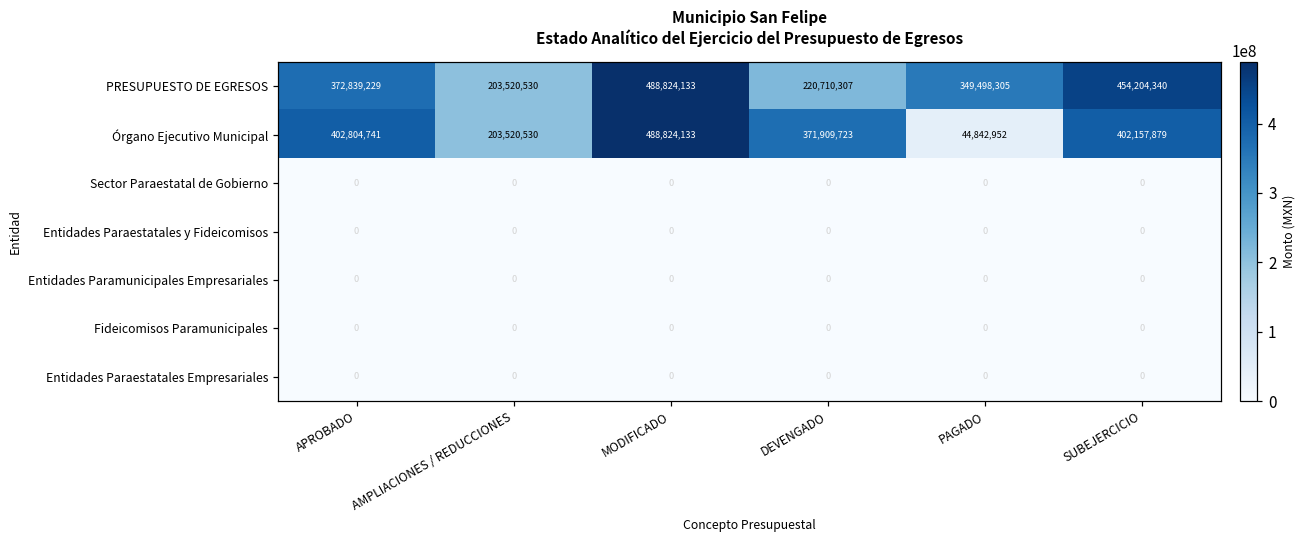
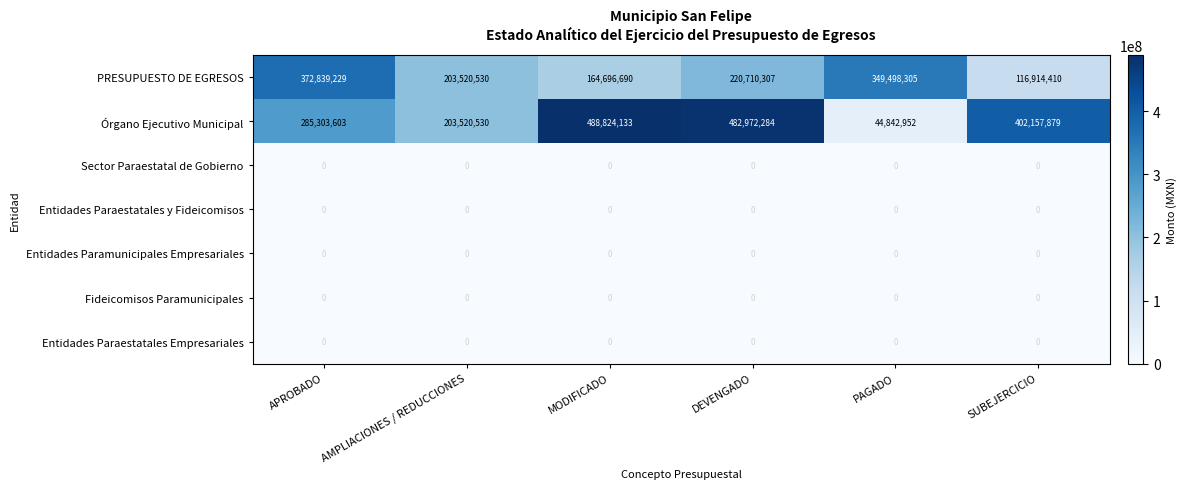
PRESUPUESTO DE EGRESOS, MODIFICADO: 488,824,133 -> 164,696,690
PRESUPUESTO DE EGRESOS, SUBEJERCICIO: 454,204,340 -> 116,914,410
Órgano Ejecutivo Municipal, APROBADO: 402,804,741 -> 285,303,603
Órgano Ejecutivo Municipal, DEVENGADO: 371,909,723 -> 482,972,284
